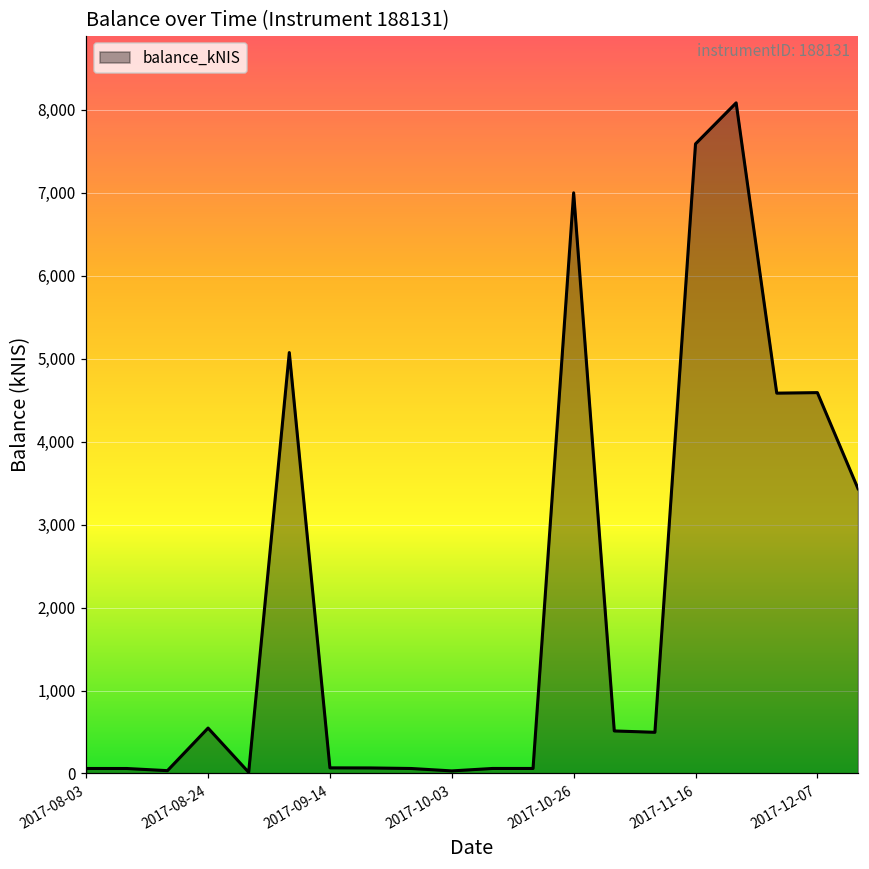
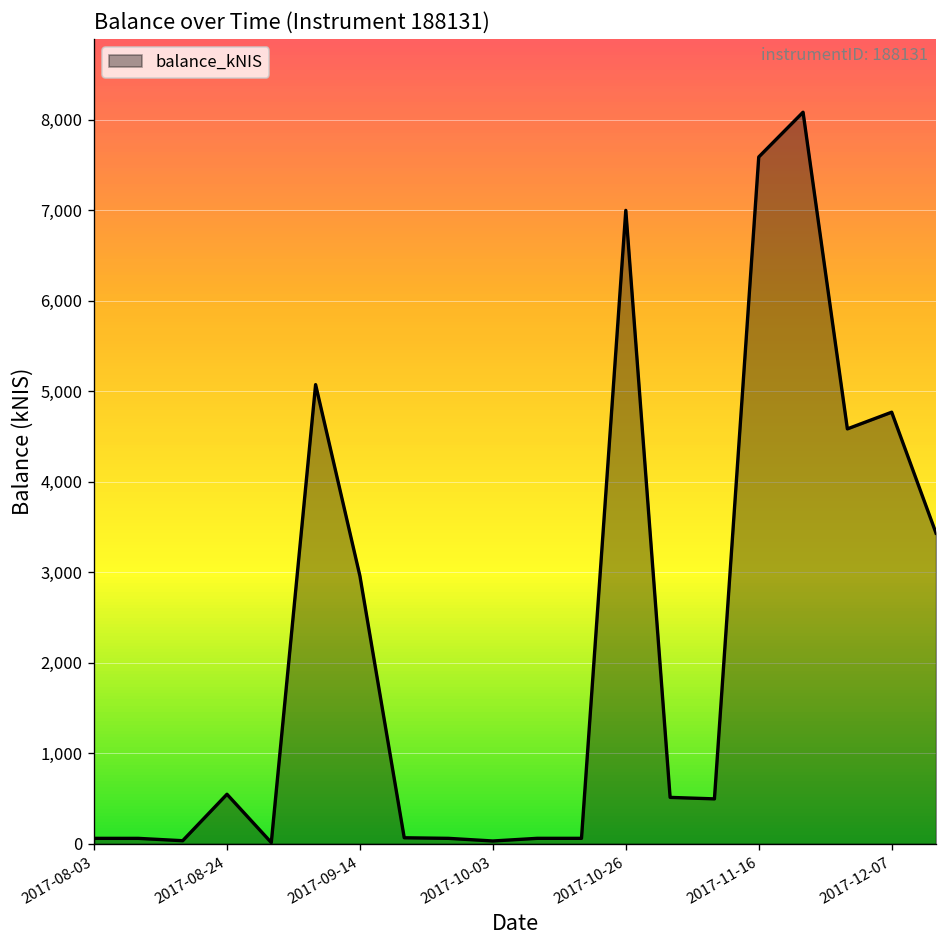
2017-09-14: 100 -> 3,000
2017-12-07: 4,600 -> 4,800
